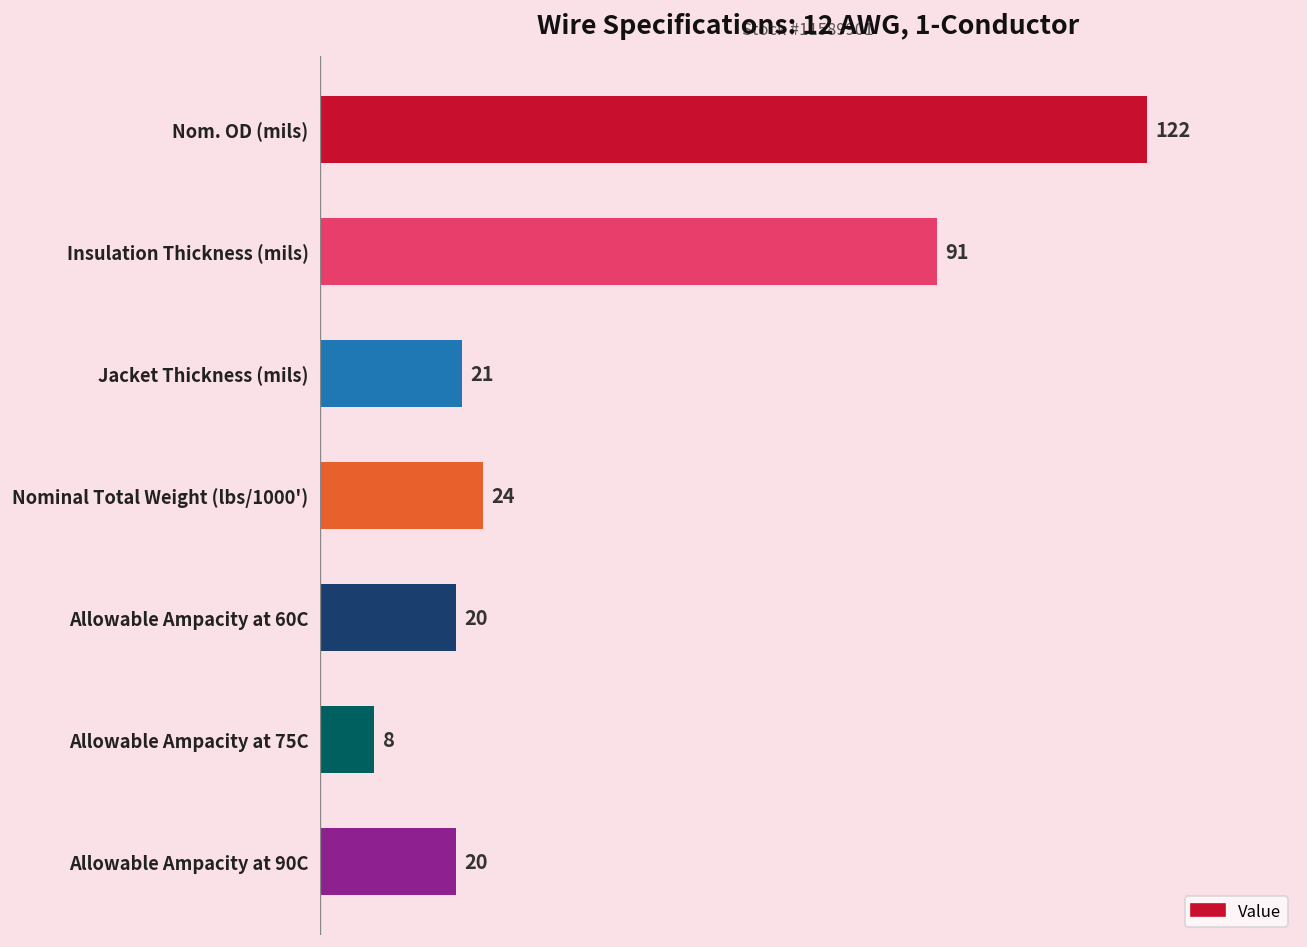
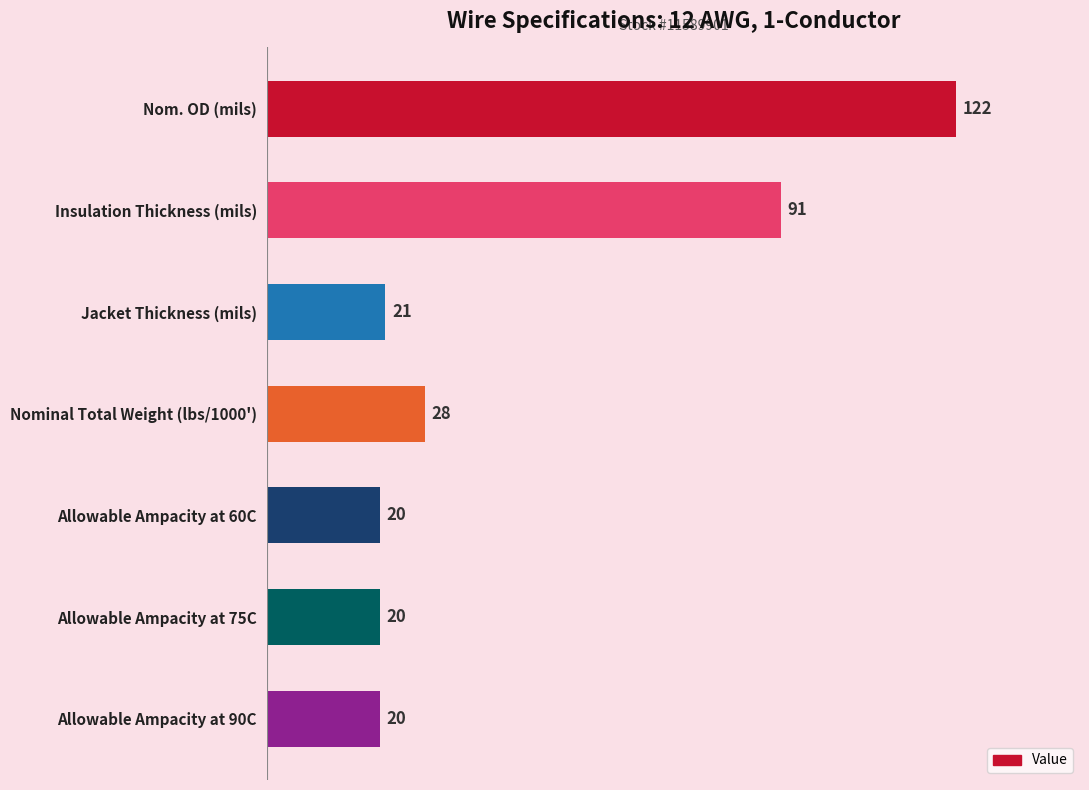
Nominal Total Weight (lbs/1000'): 24 -> 28
Allowable Ampacity at 75C: 8 -> 20
